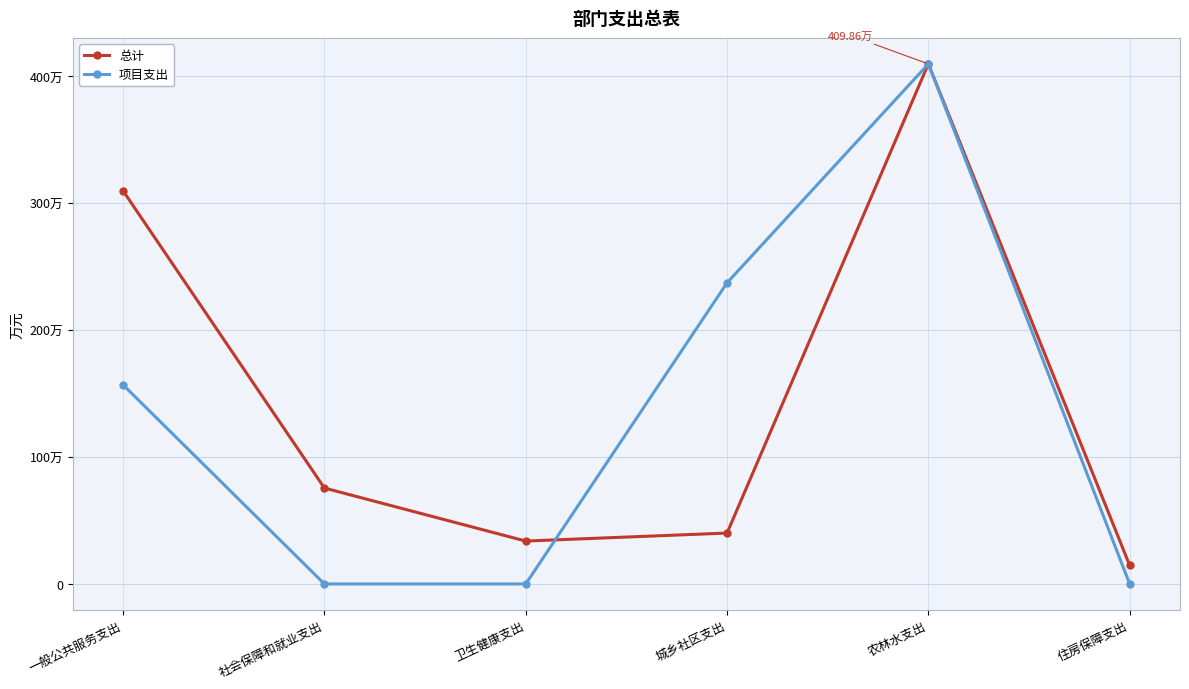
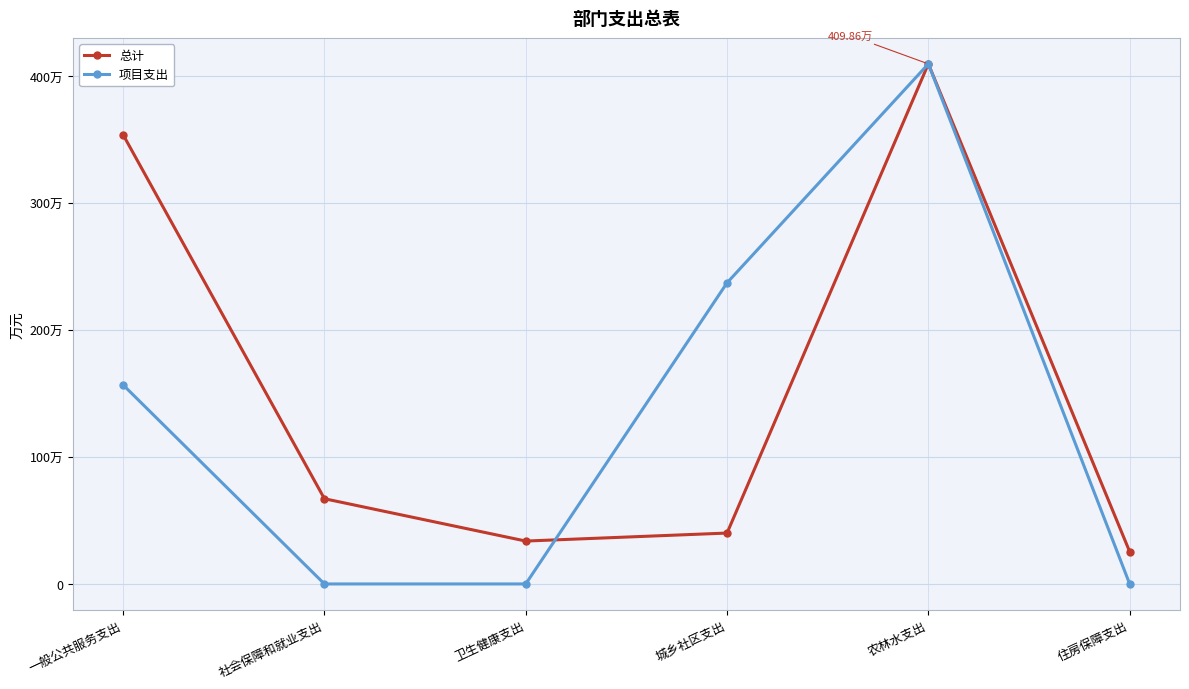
总计, 一般公共服务支出: 310万 -> 354万
总计, 社会保障和就业支出: 76万 -> 67万
总计, 住房保障支出: 15万 -> 25万
